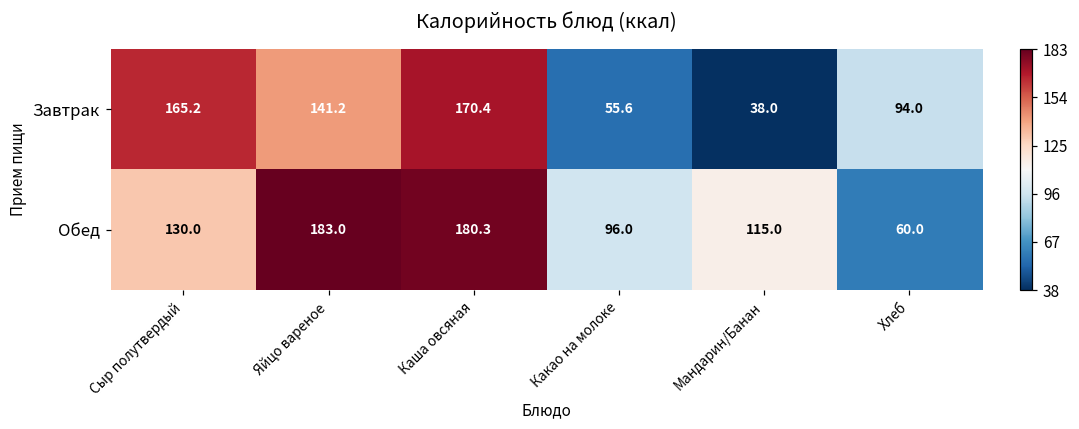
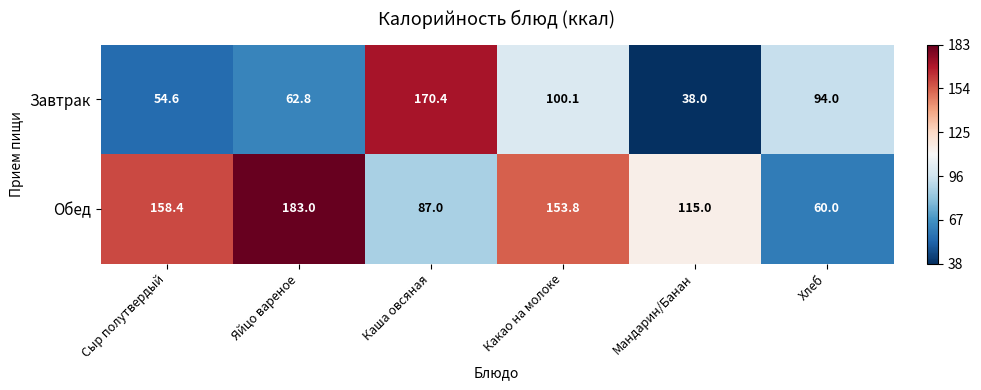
Завтрак, Сыр полутвердый: 165.2 -> 54.6
Завтрак, Яйцо вареное: 141.2 -> 62.8
Завтрак, Какао на молоке: 55.6 -> 100.1
Обед, Сыр полутвердый: 130.0 -> 158.4
Обед, Каша овсяная: 180.3 -> 87.0
Обед, Какао на молоке: 96.0 -> 153.8
